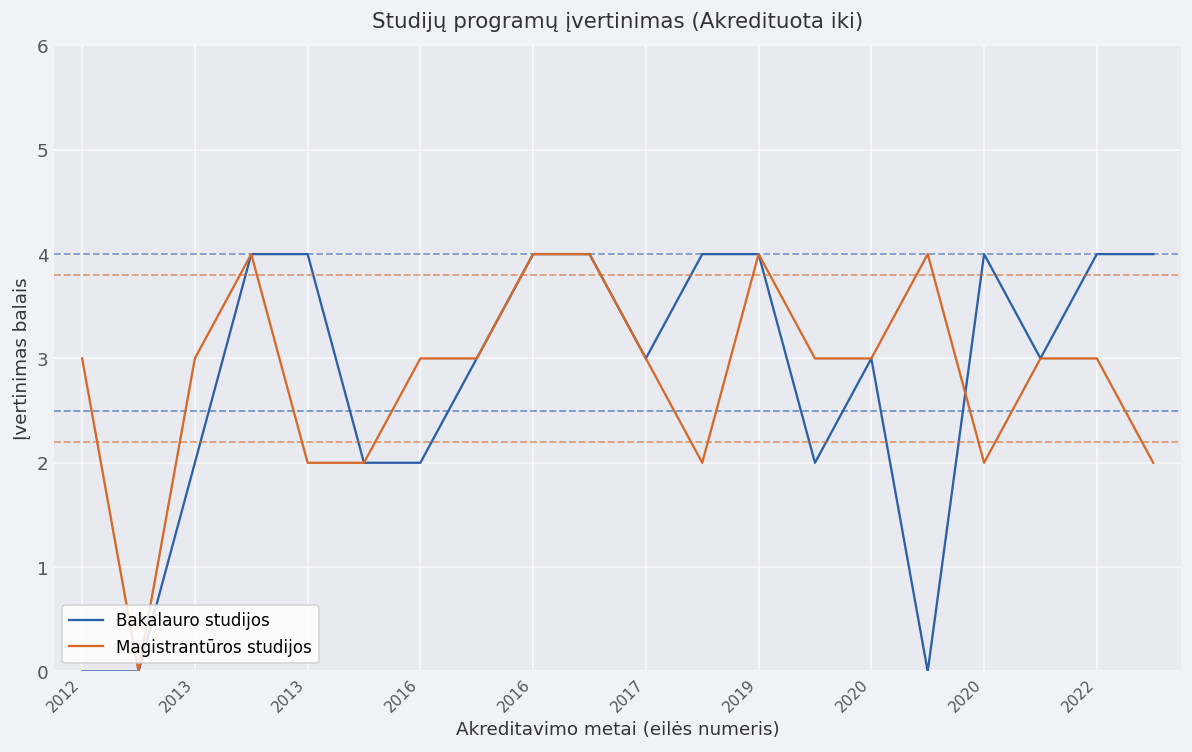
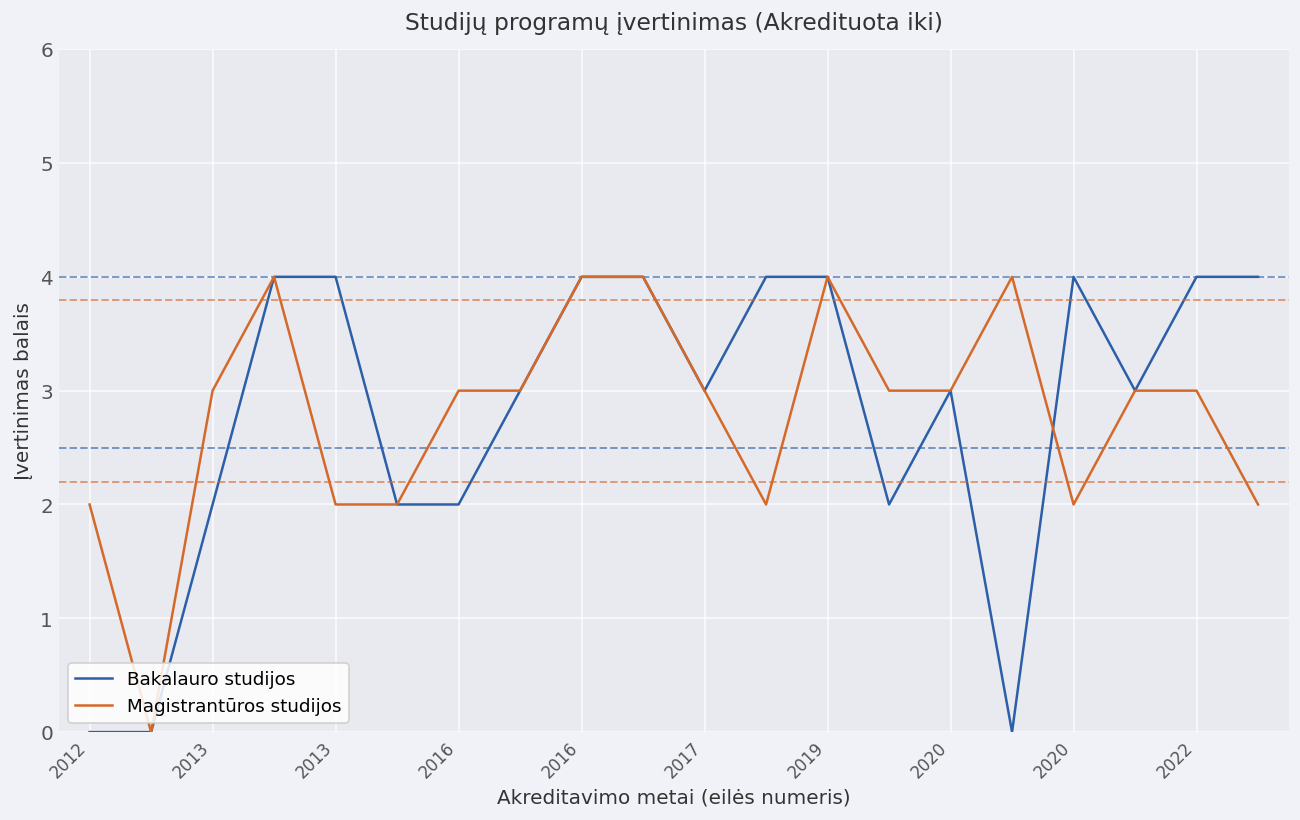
Magistrantūros studijos, 2012: 3 -> 2
